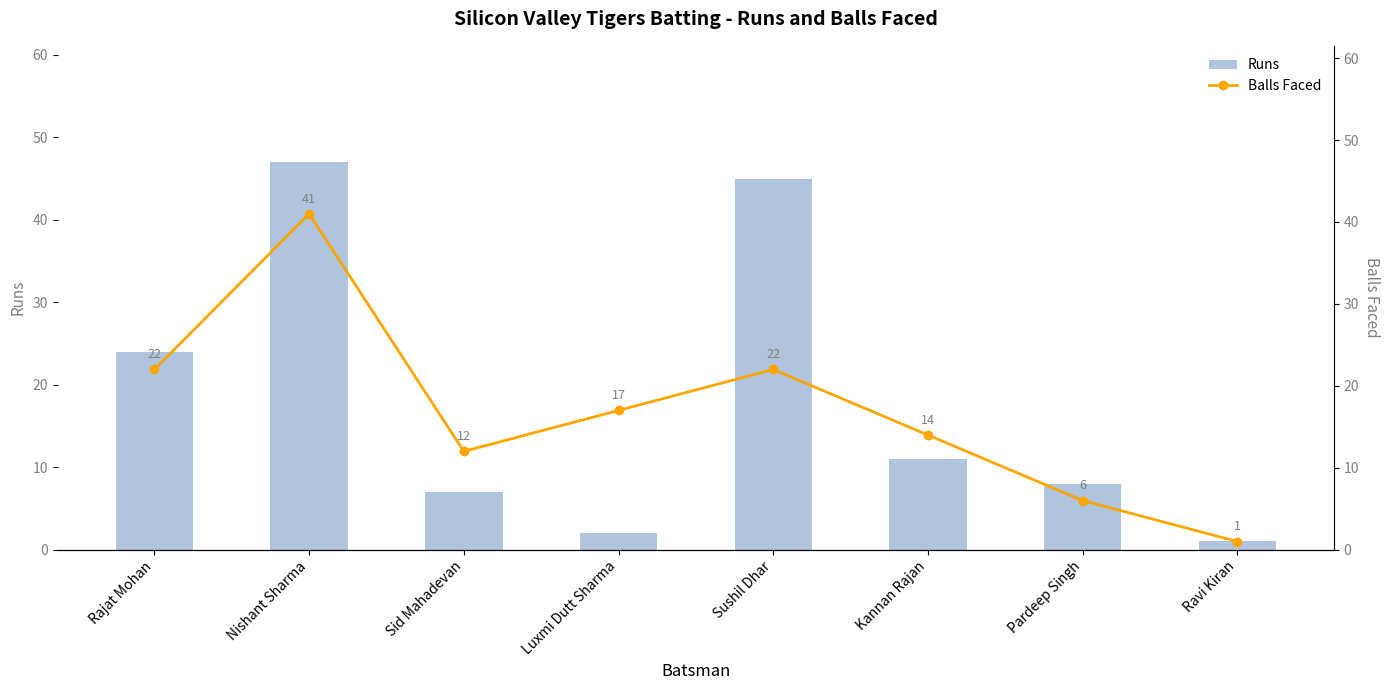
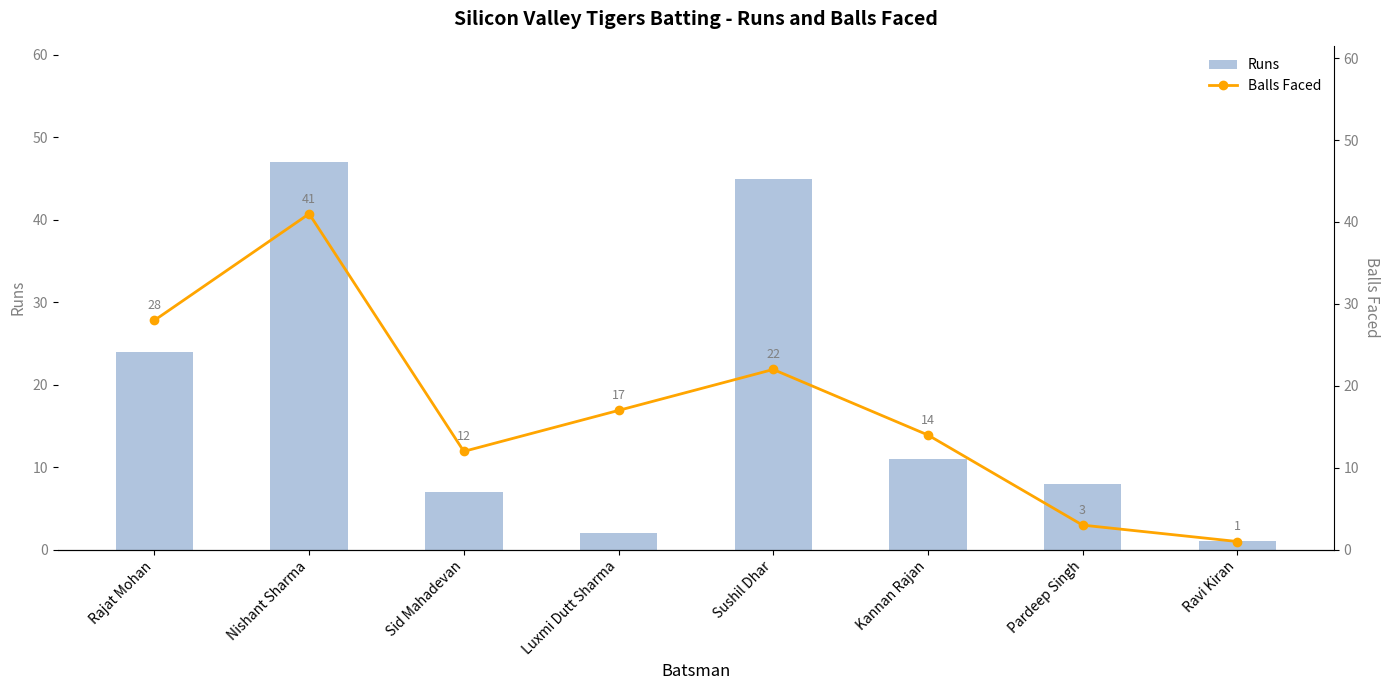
Balls Faced, Rajat Mohan: 22 -> 28
Balls Faced, Pardeep Singh: 6 -> 3
